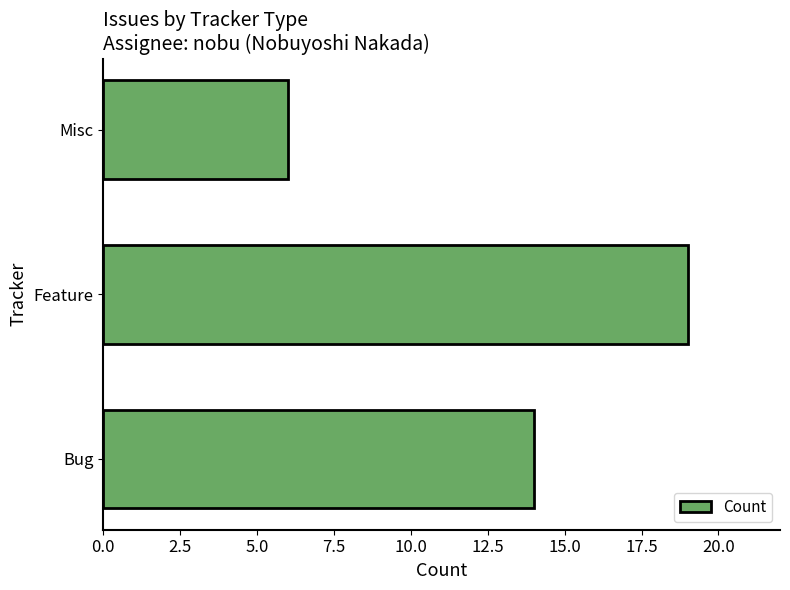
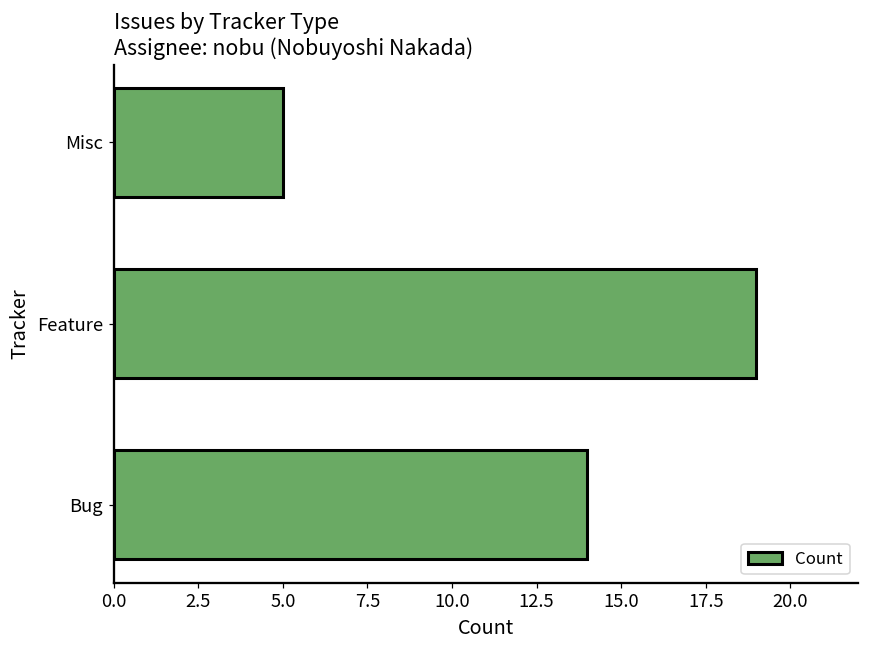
Misc: 6 -> 5
